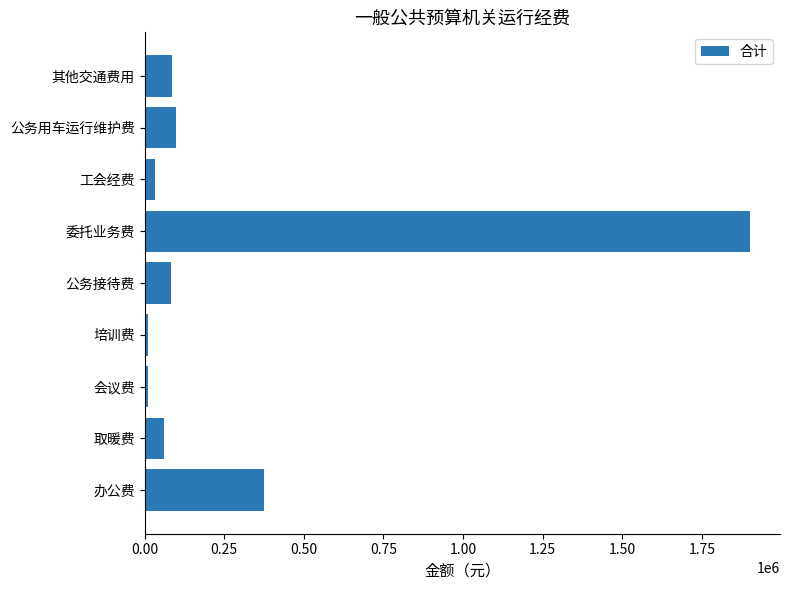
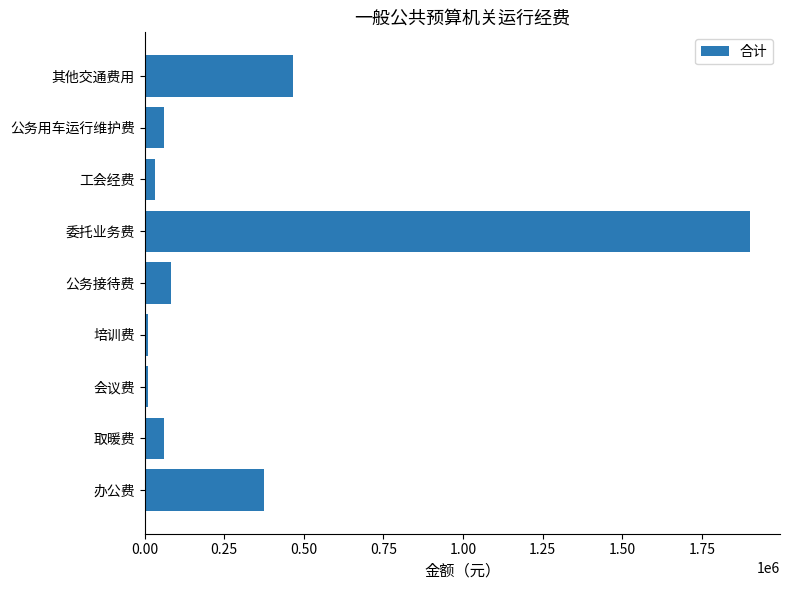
其他交通费用: 90000 -> 470000
公务用车运行维护费: 100000 -> 60000
